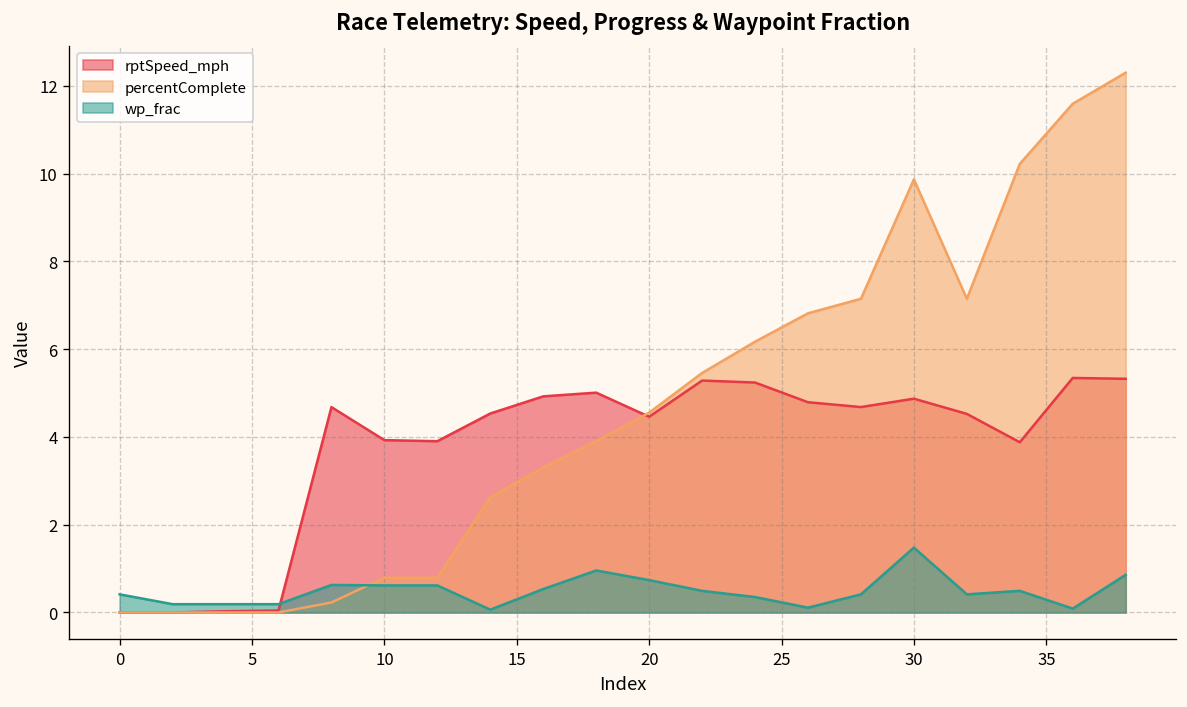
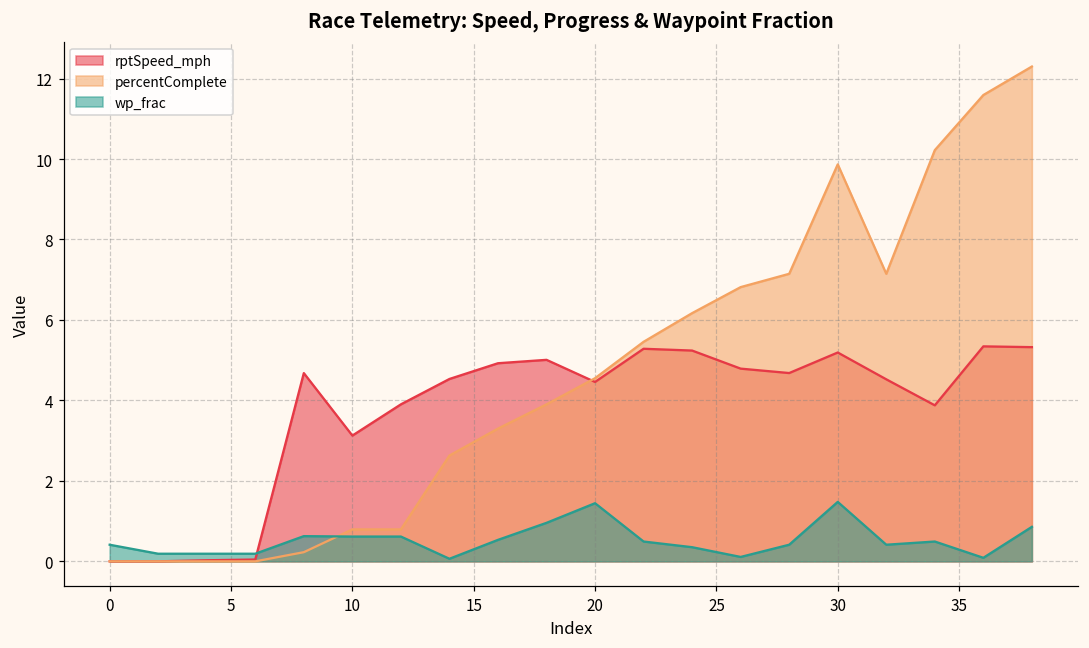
rptSpeed_mph, 10: 3.9 -> 3.1
wp_frac, 20: 0.7 -> 1.4
rptSpeed_mph, 30: 4.9 -> 5.2
